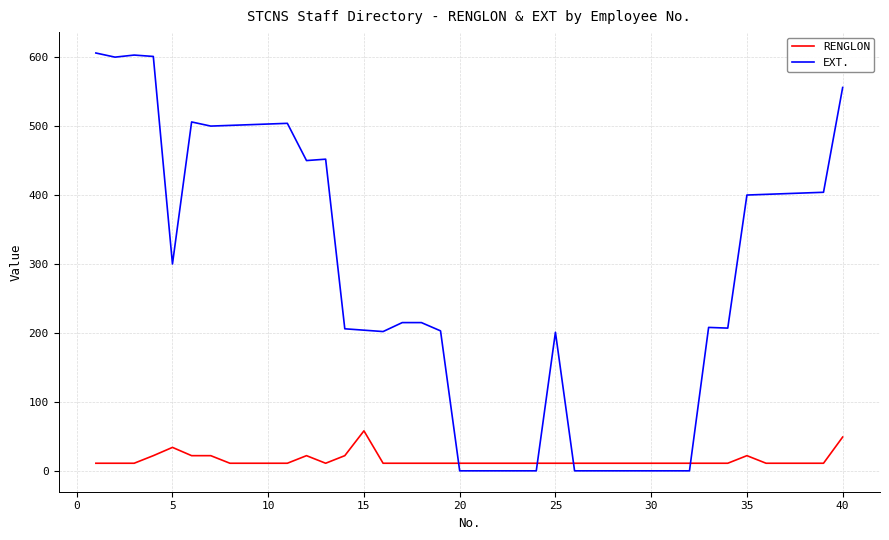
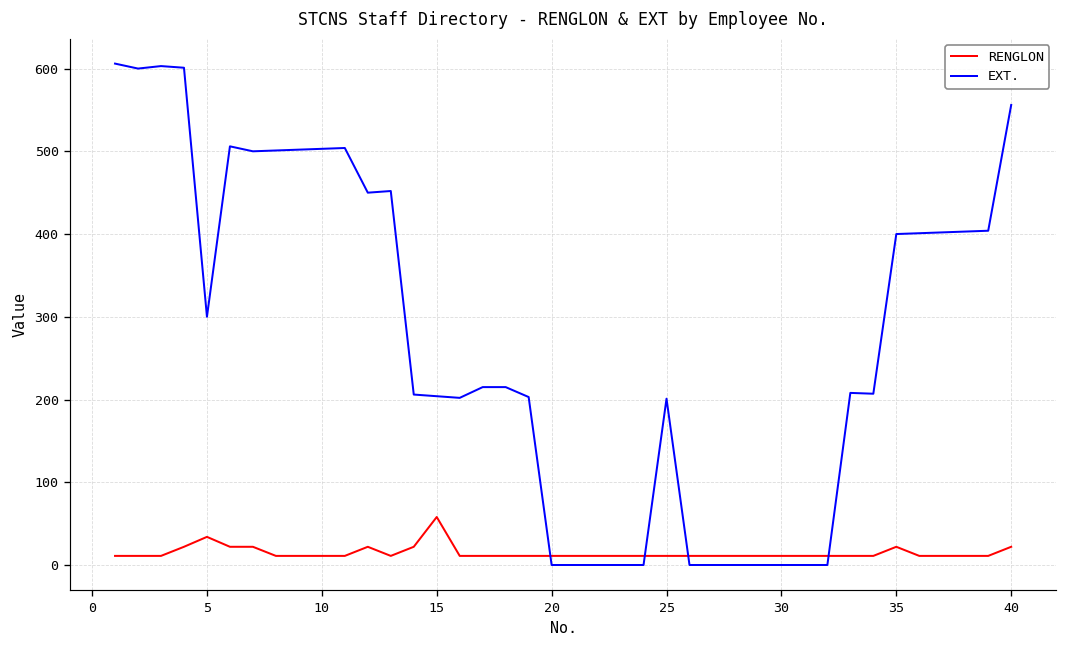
RENGLON, 40: 50 -> 20
